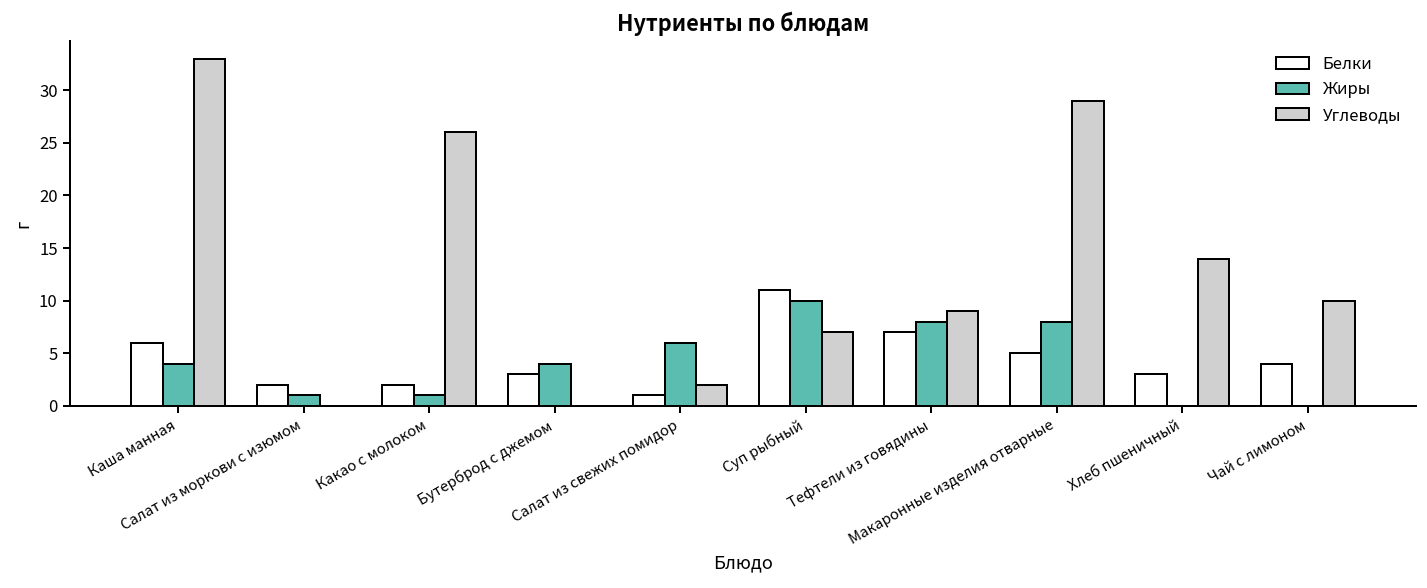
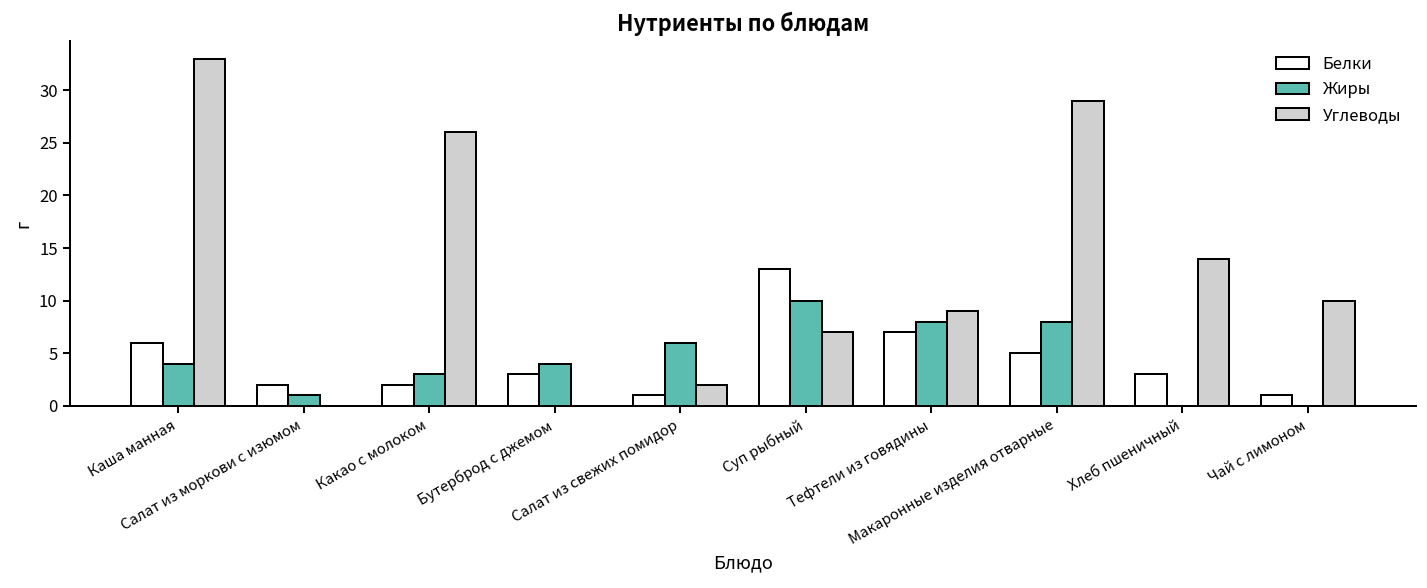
Жиры, Какао c молоком: 1 -> 3
Белки, Суп рыбный: 11 -> 13
Белки, Чай с лимоном: 4 -> 1
